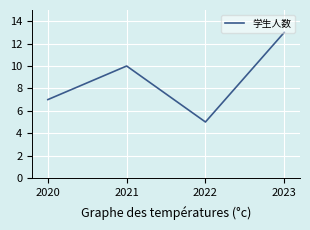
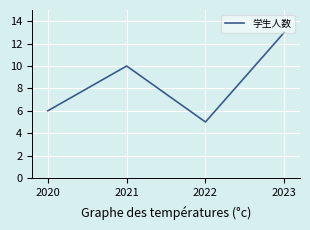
2020: 7 -> 6
